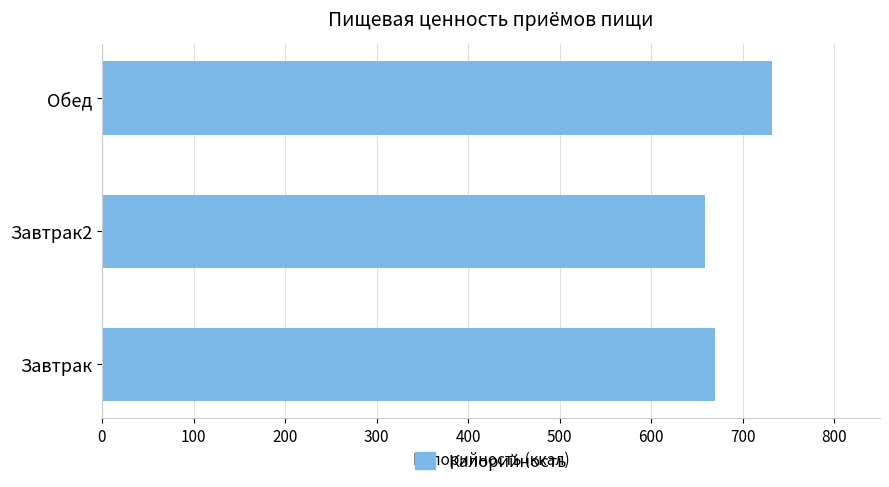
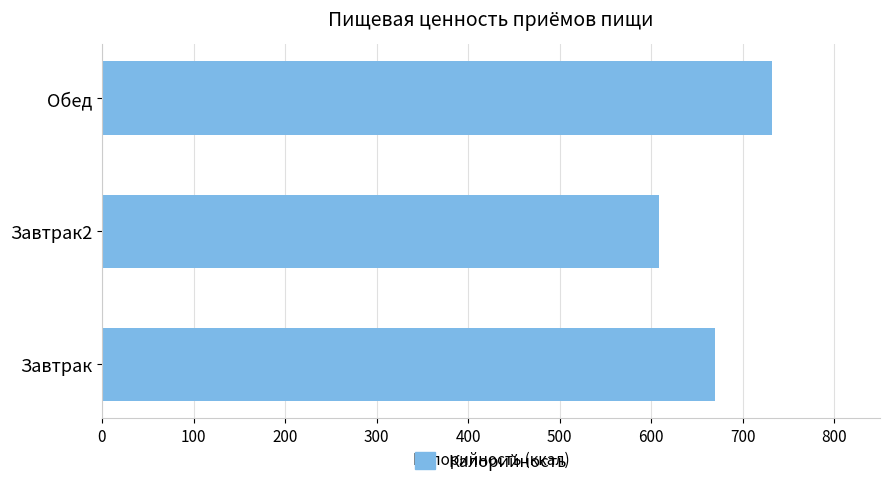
Завтрак2: 660 -> 610
